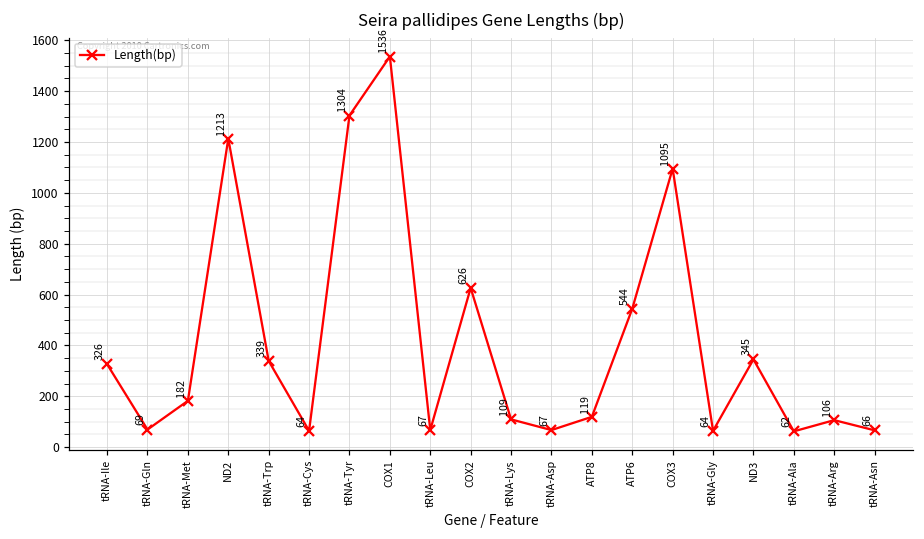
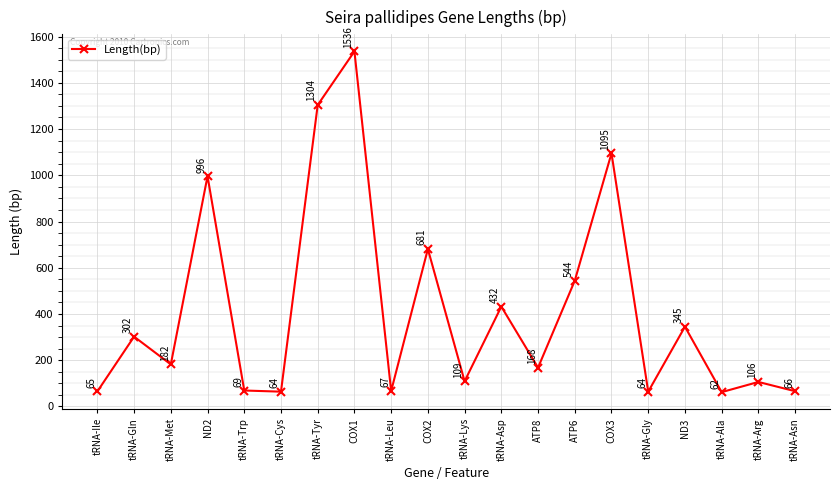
tRNA-Ile: 326 -> 65
tRNA-Gln: 69 -> 302
ND2: 1213 -> 996
tRNA-Trp: 339 -> 69
COX2: 626 -> 681
tRNA-Asp: 67 -> 432
ATP8: 119 -> 168
